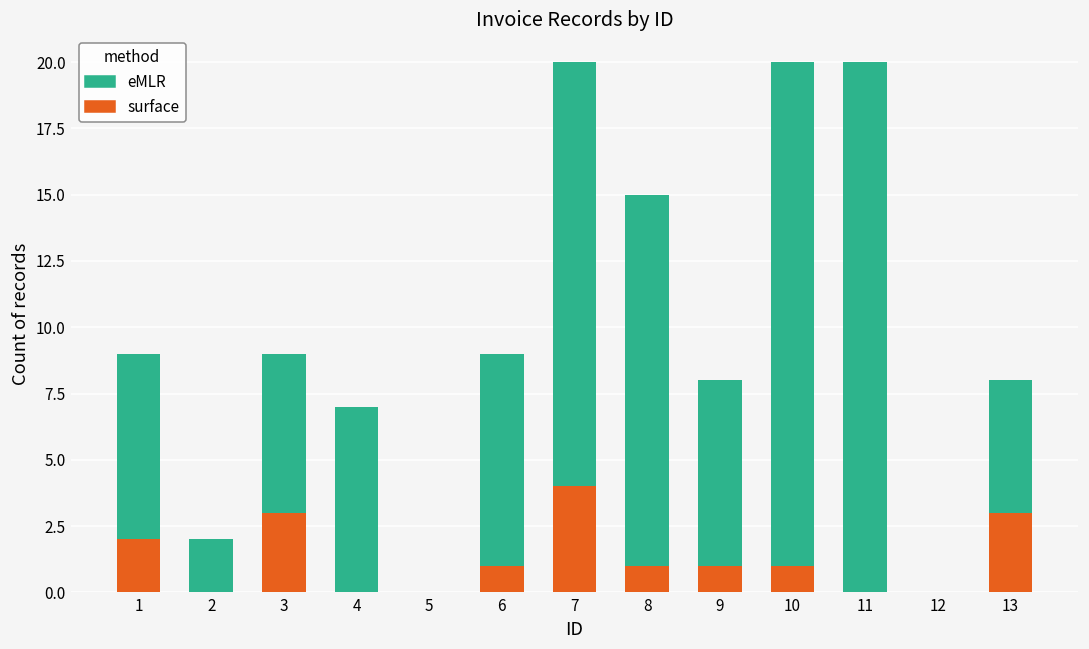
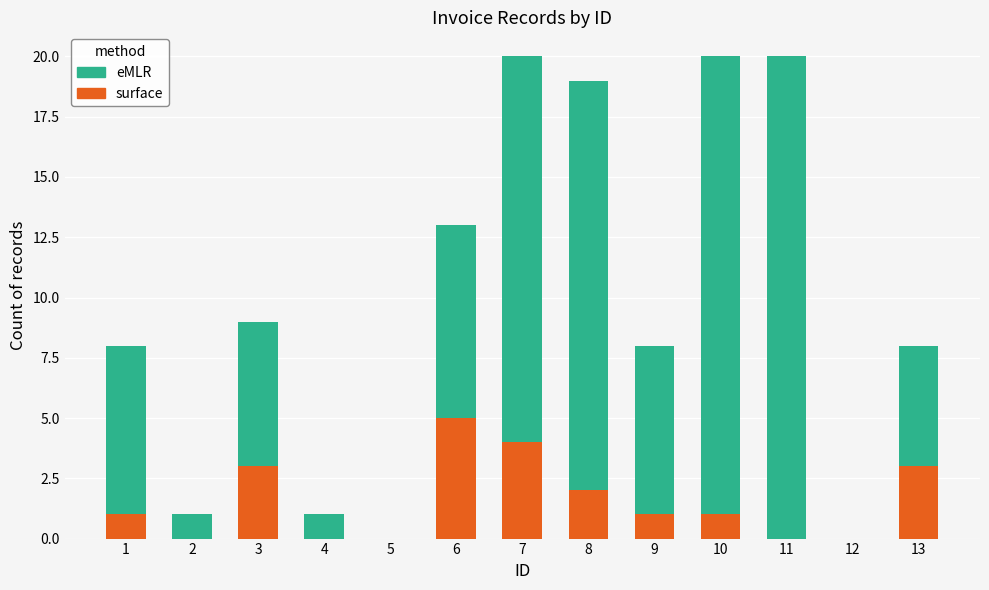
surface, 1: 2 -> 1
eMLR, 2: 2 -> 1
eMLR, 4: 7 -> 1
surface, 6: 1 -> 5
surface, 8: 1 -> 2
eMLR, 8: 14 -> 17
